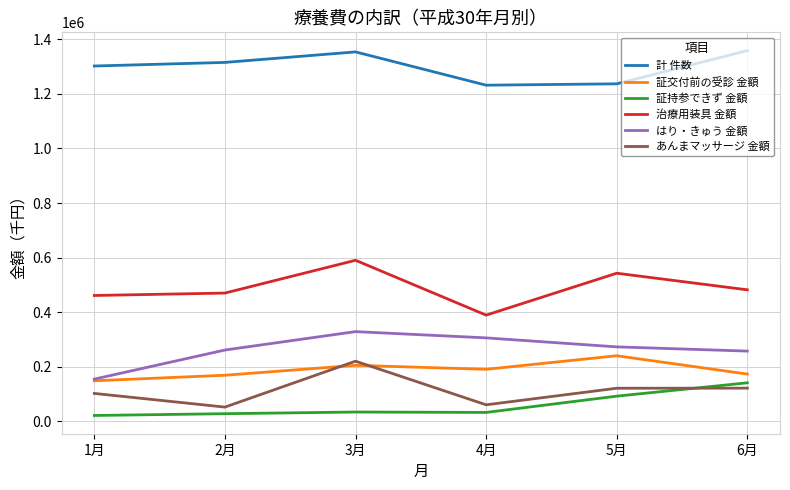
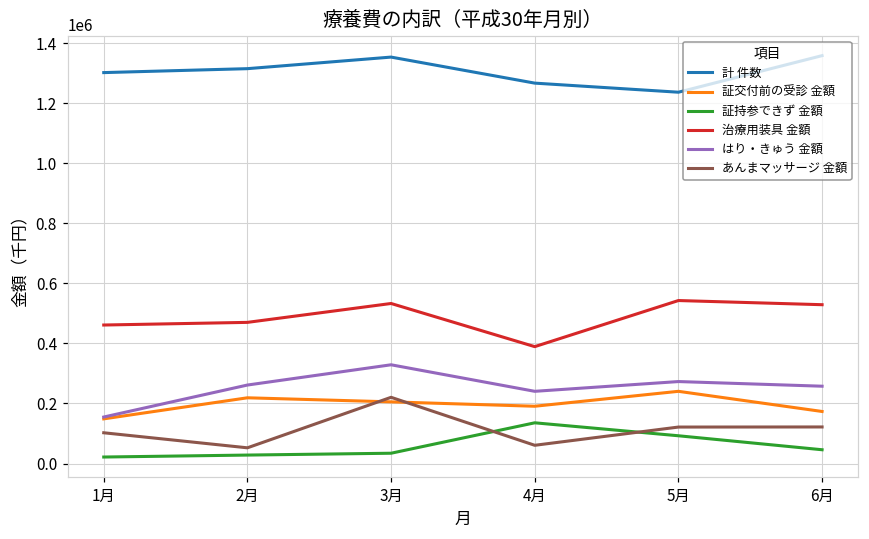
証交付前の受診 金額, 2月: 170000 -> 220000
治療用装具 金額, 3月: 590000 -> 530000
計 件数, 4月: 1230000 -> 1270000
証持参できず 金額, 4月: 30000 -> 140000
はり・きゅう 金額, 4月: 310000 -> 240000
証持参できず 金額, 6月: 140000 -> 50000
治療用装具 金額, 6月: 480000 -> 530000
